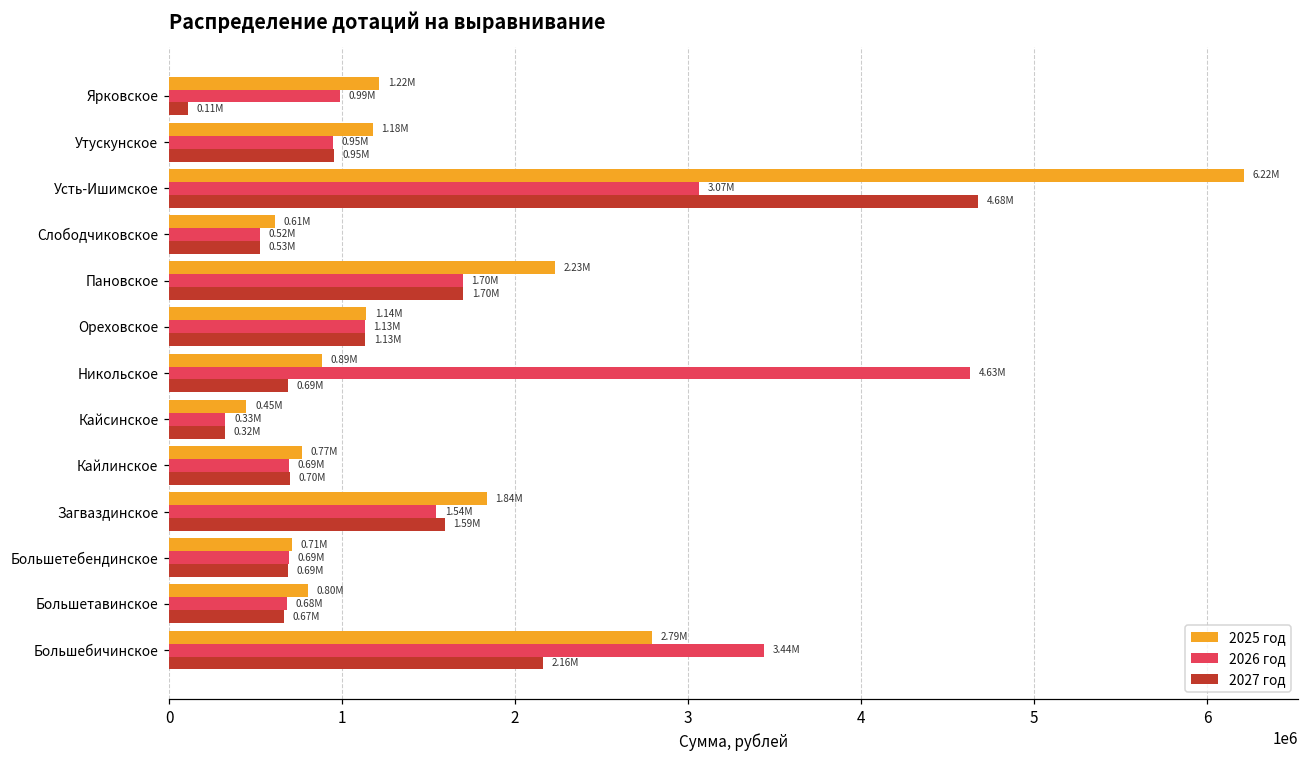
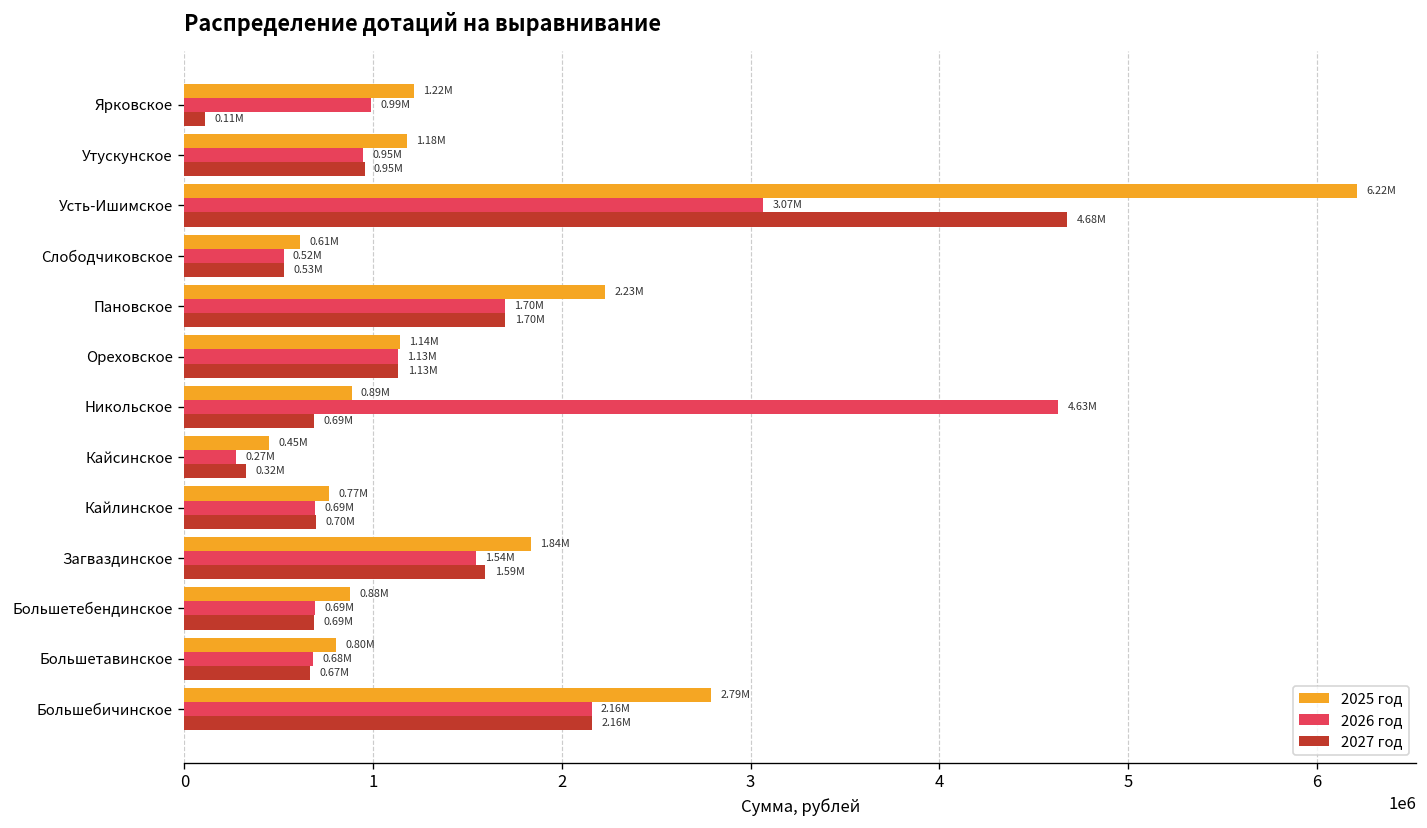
2026 год, Кайсинское: 0.33M -> 0.27M
2025 год, Большетебендинское: 0.71M -> 0.88M
2026 год, Большебичинское: 3.44M -> 2.16M
